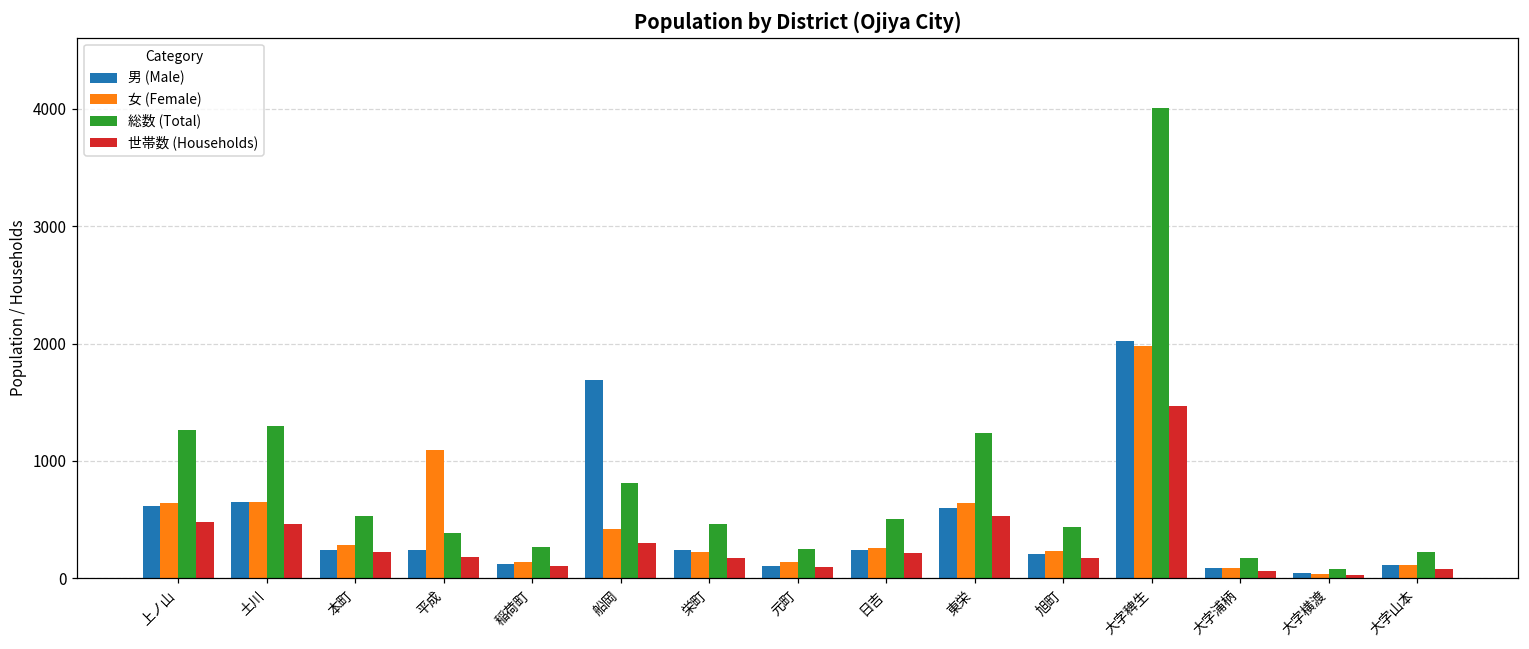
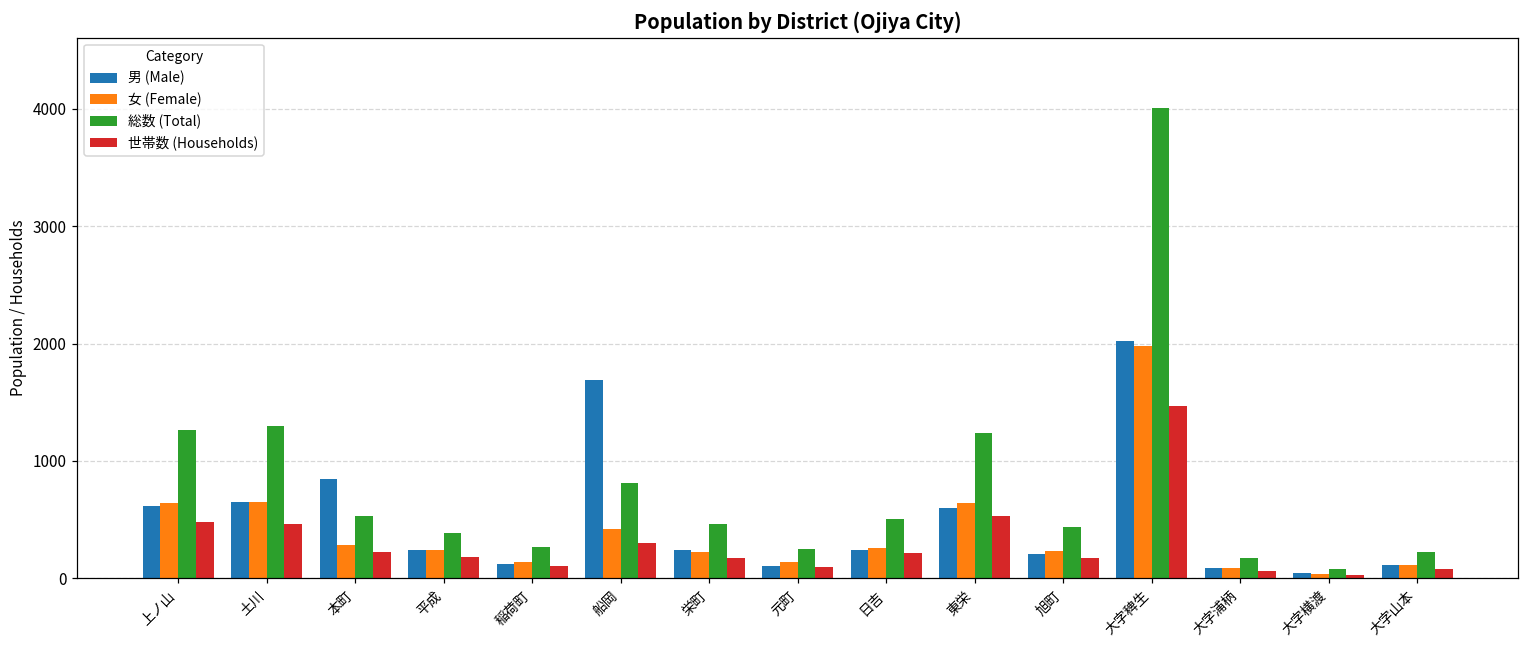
男 (Male), 本町: 240 -> 850
女 (Female), 平成: 1100 -> 240
